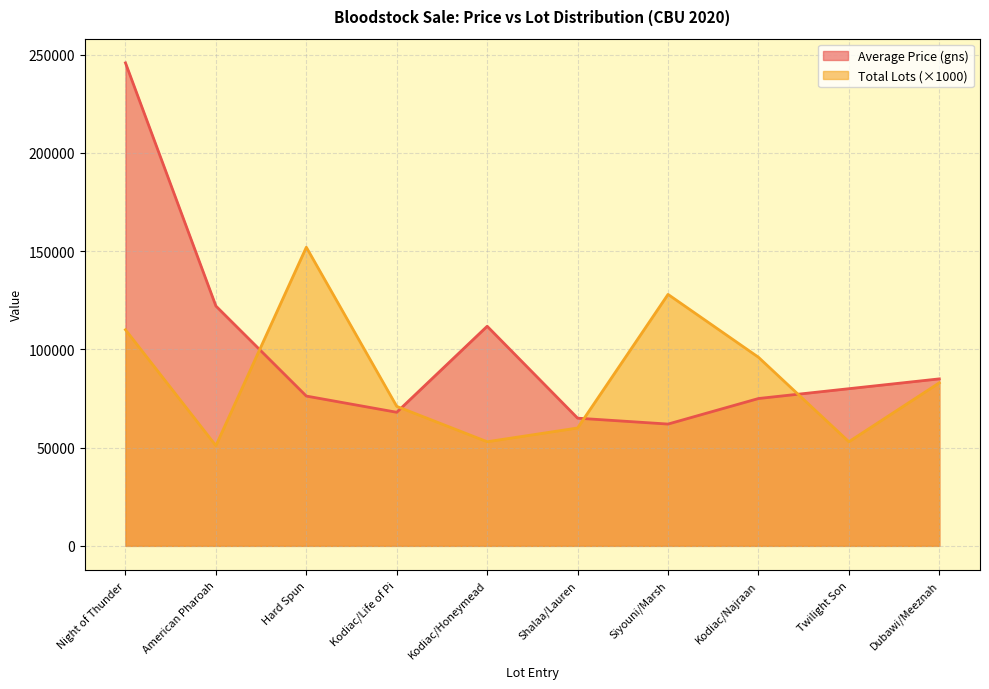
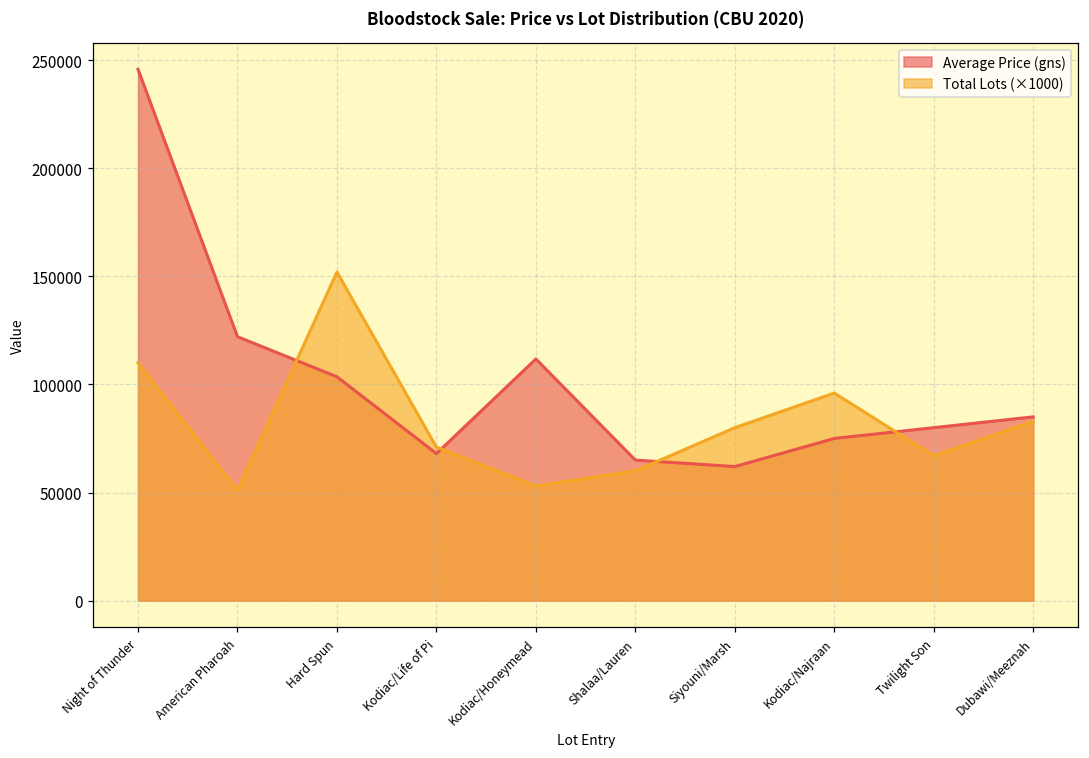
Average Price (gns), Hard Spun: 76000 -> 104000
Total Lots (×1000), Siyouni/Marsh: 128000 -> 80000
Total Lots (×1000), Twilight Son: 53000 -> 67000
